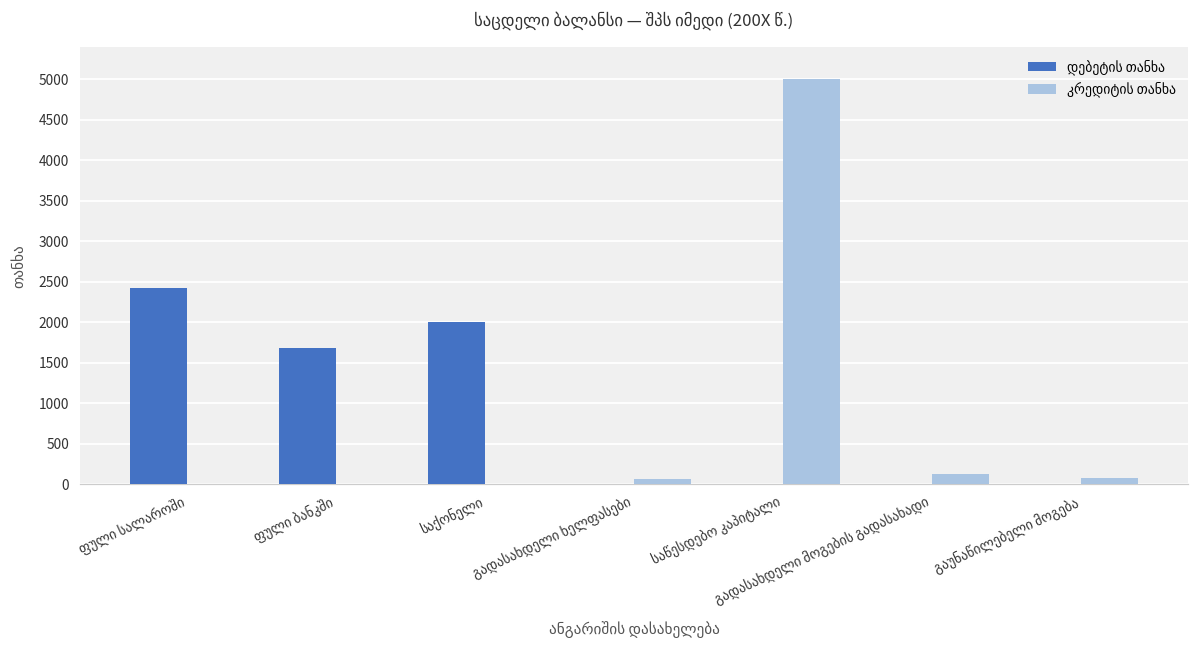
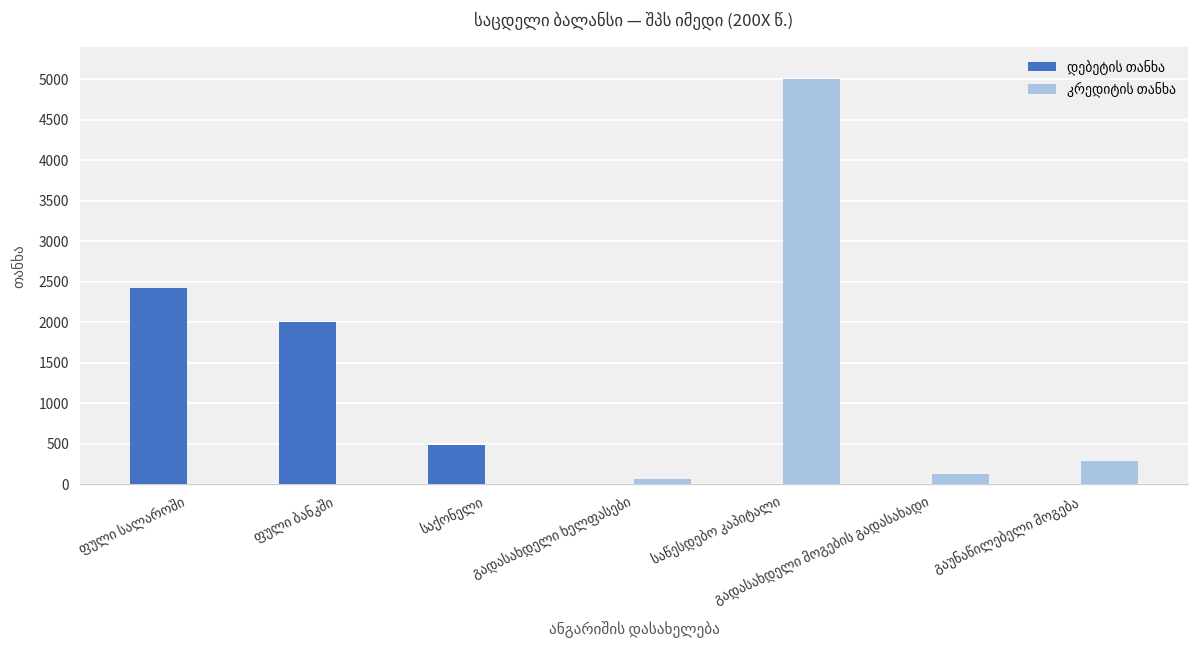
დებეტის თანხა, ფული ბანკში: 1700 -> 2000
დებეტის თანხა, საქონელი: 2000 -> 500
კრედიტის თანხა, გაუნაწილებელი მოგება: 100 -> 300
